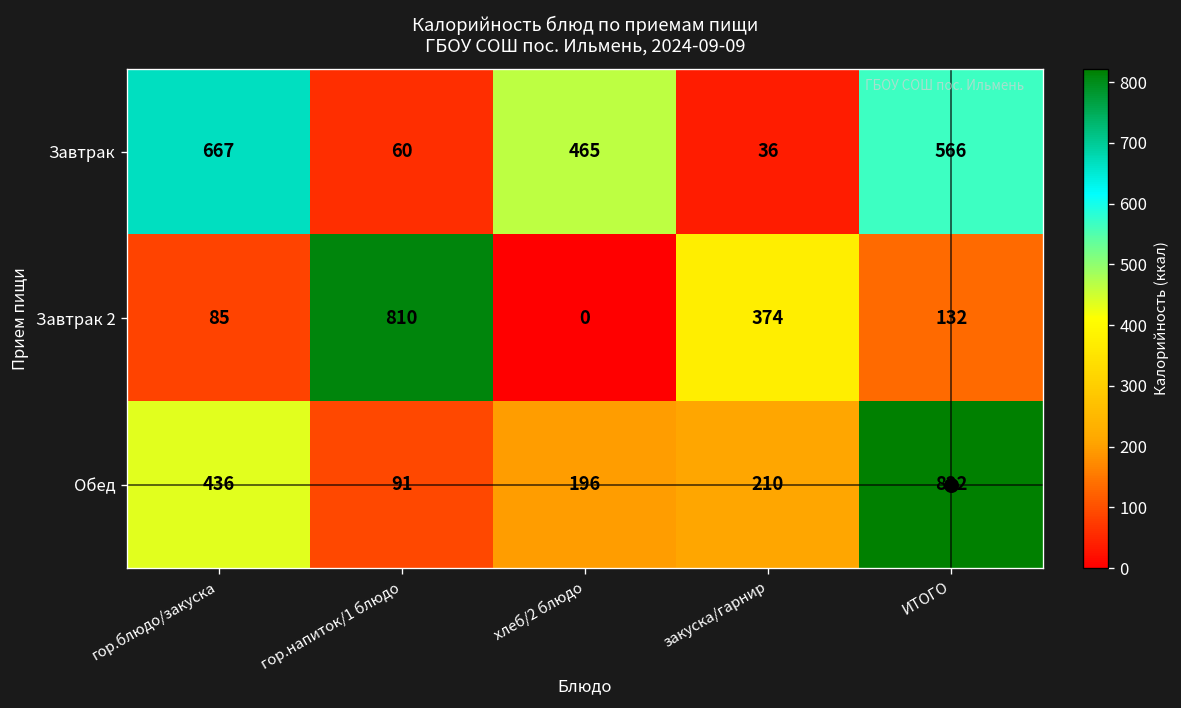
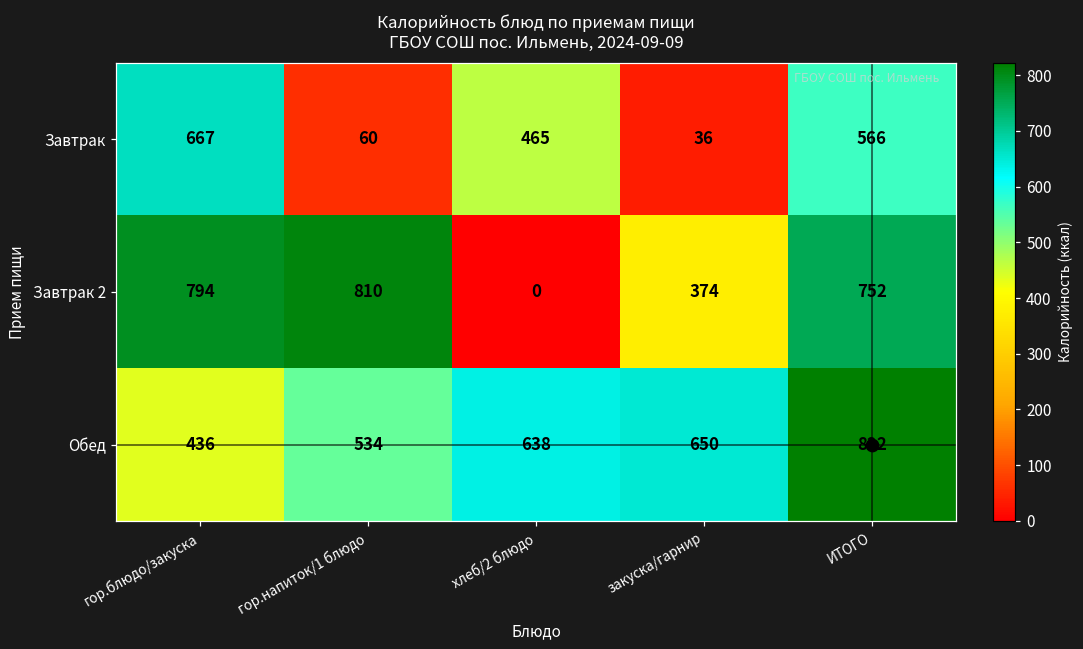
Завтрак 2, гор.блюдо/закуска: 85 -> 794
Завтрак 2, ИТОГО: 132 -> 752
Обед, гор.напиток/1 блюдо: 91 -> 534
Обед, хлеб/2 блюдо: 196 -> 638
Обед, закуска/гарнир: 210 -> 650
